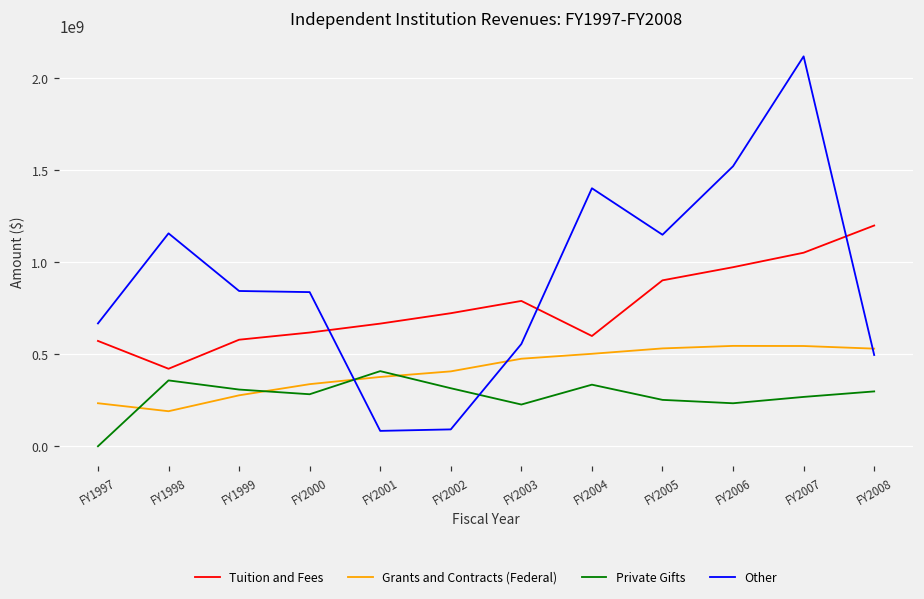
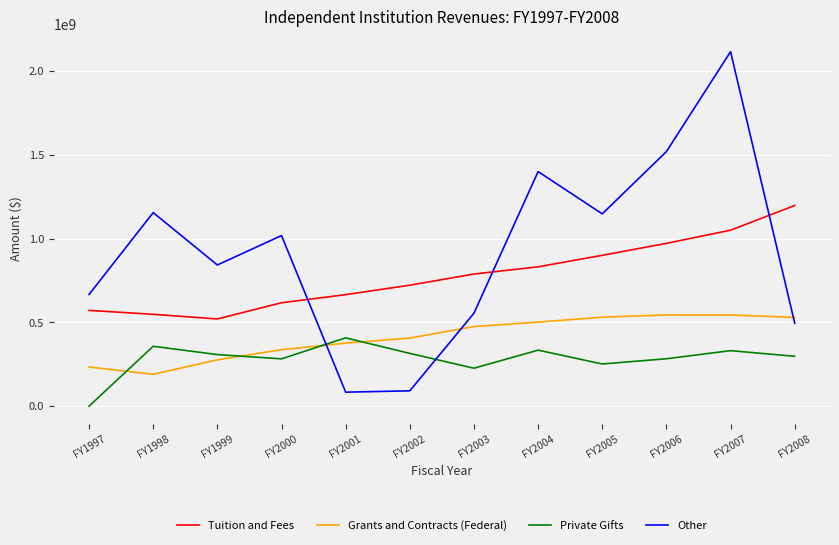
Tuition and Fees, FY1998: 420000000 -> 550000000
Tuition and Fees, FY1999: 580000000 -> 520000000
Other, FY2000: 840000000 -> 1020000000
Tuition and Fees, FY2004: 600000000 -> 830000000
Private Gifts, FY2006: 230000000 -> 280000000
Private Gifts, FY2007: 270000000 -> 330000000
